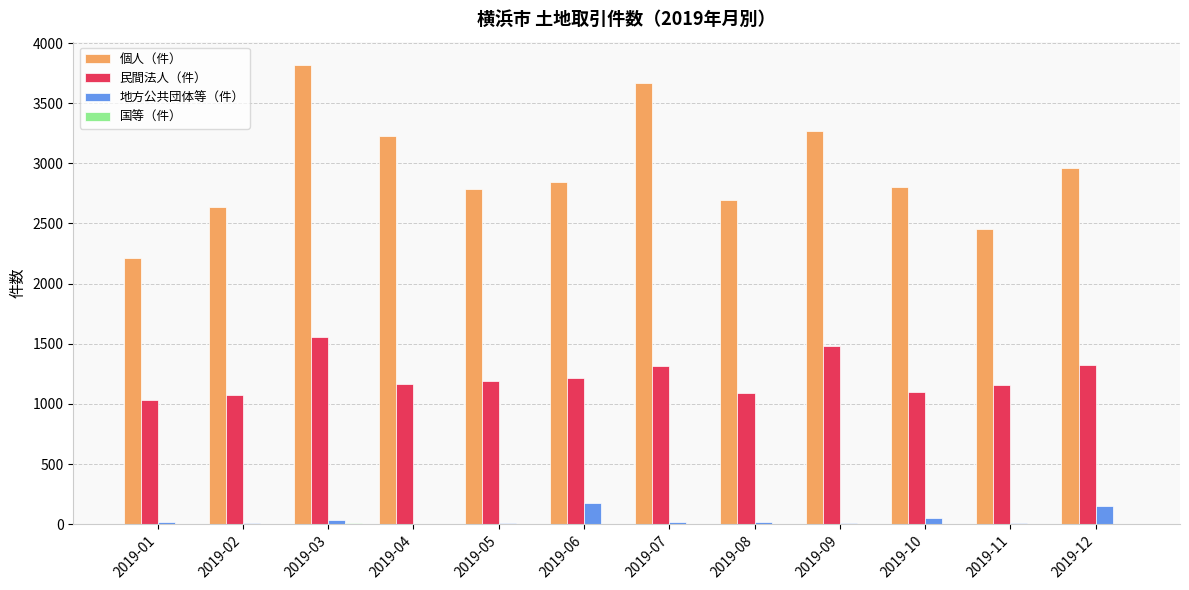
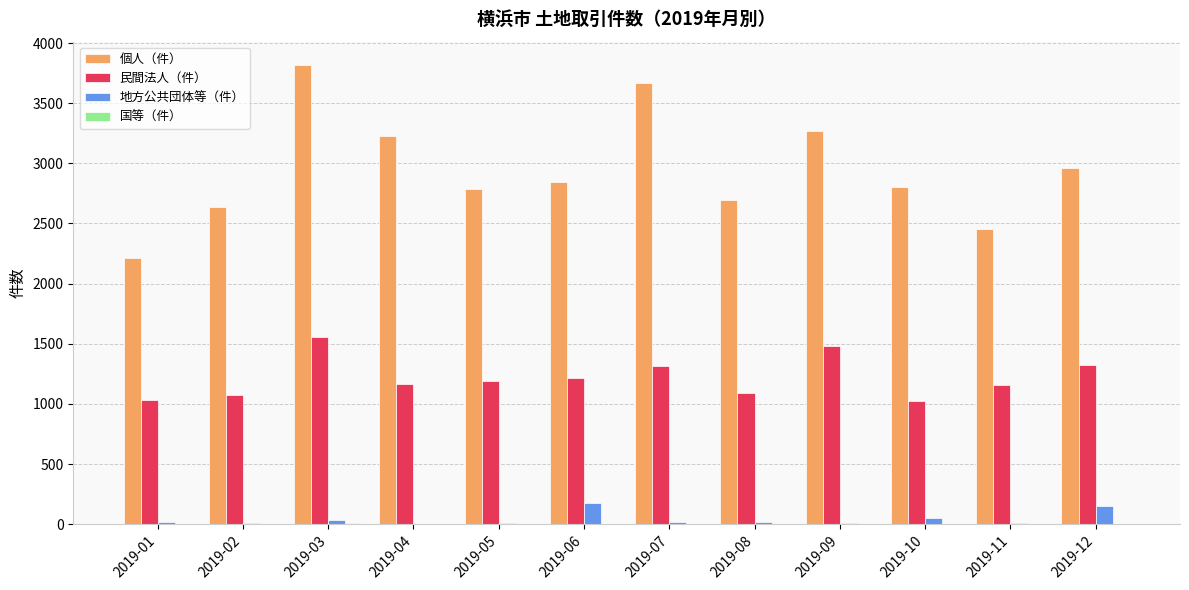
民間法人（件）, 2019-10: 1100 -> 1020
